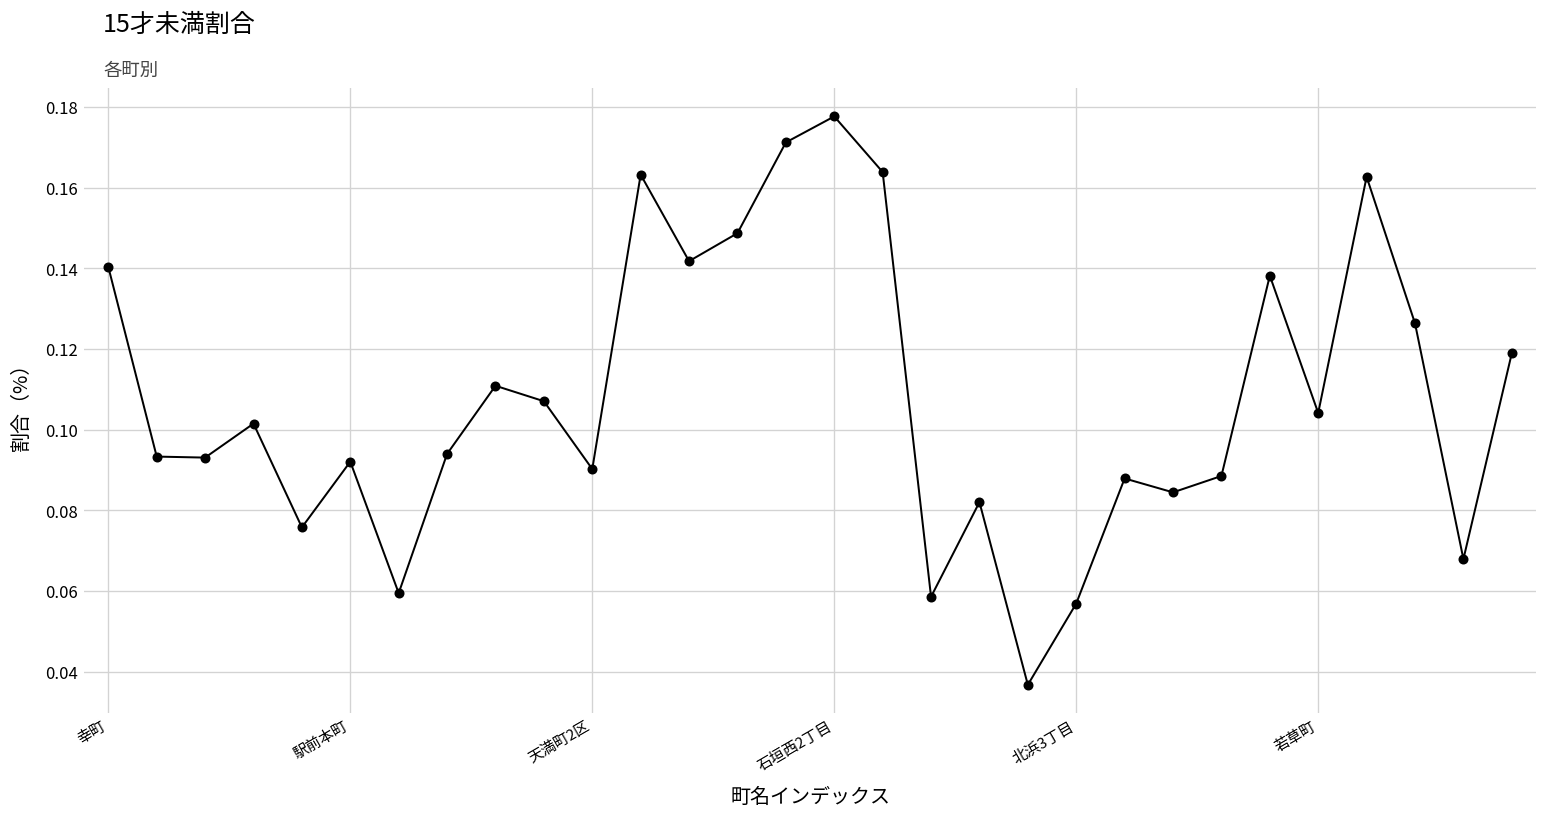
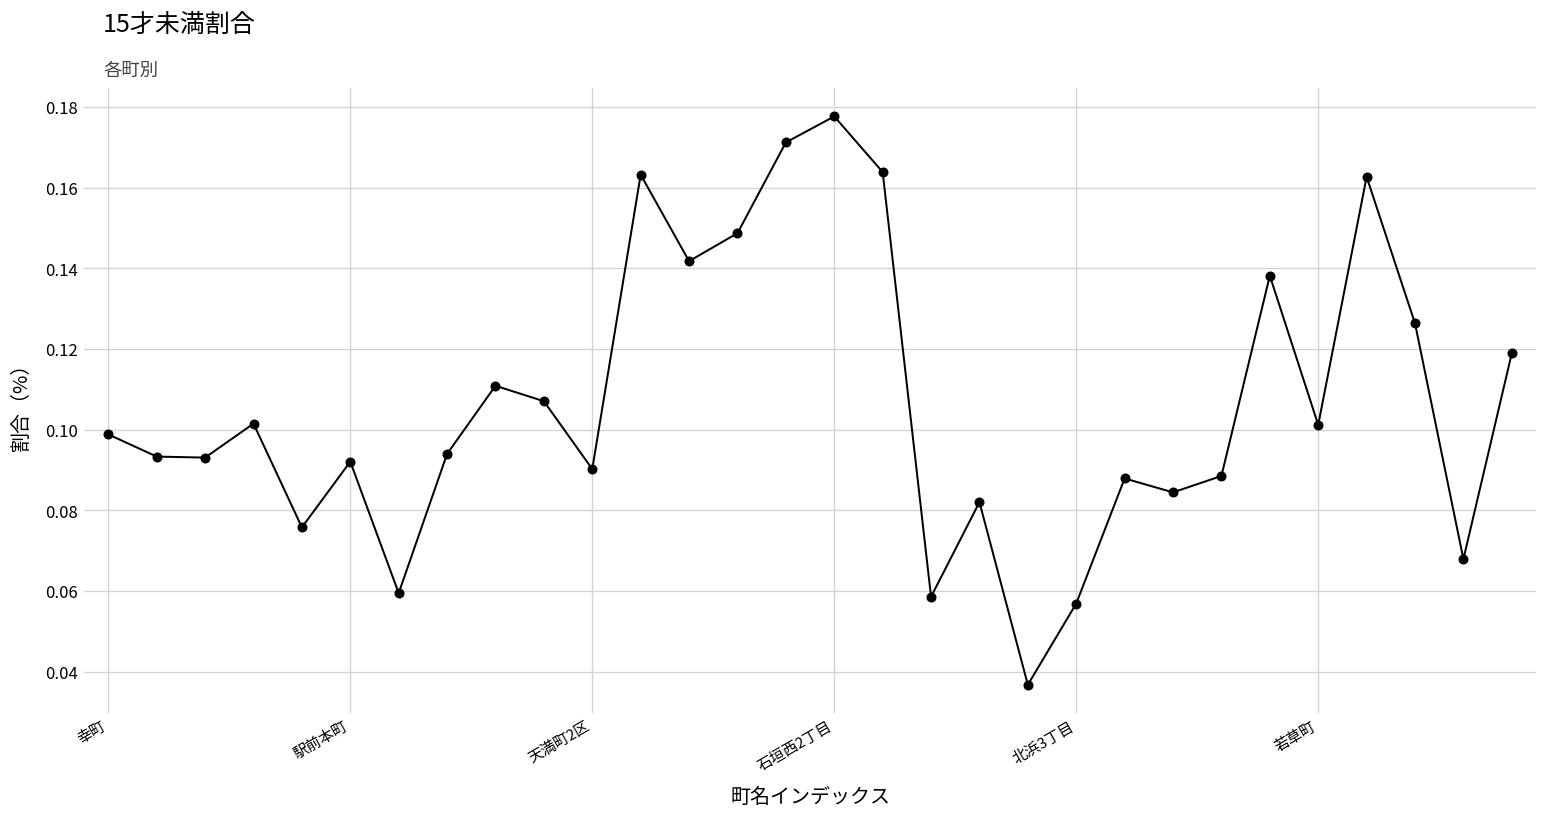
幸町: 0.140 -> 0.099
若草町: 0.104 -> 0.101
